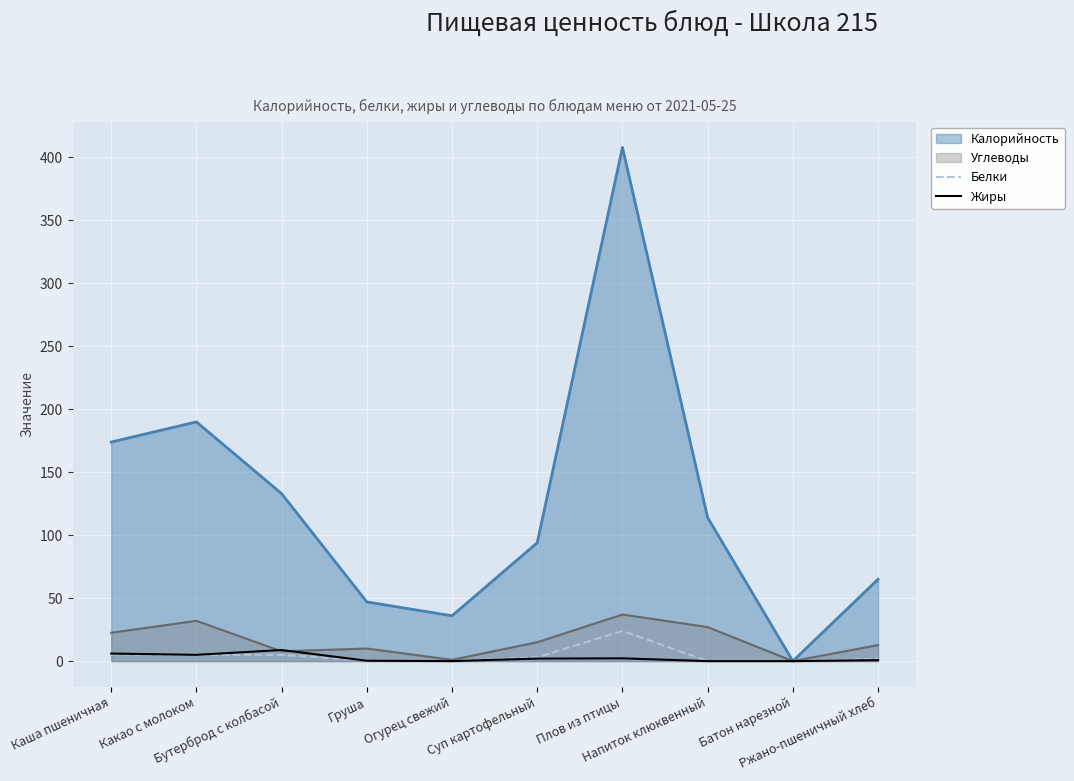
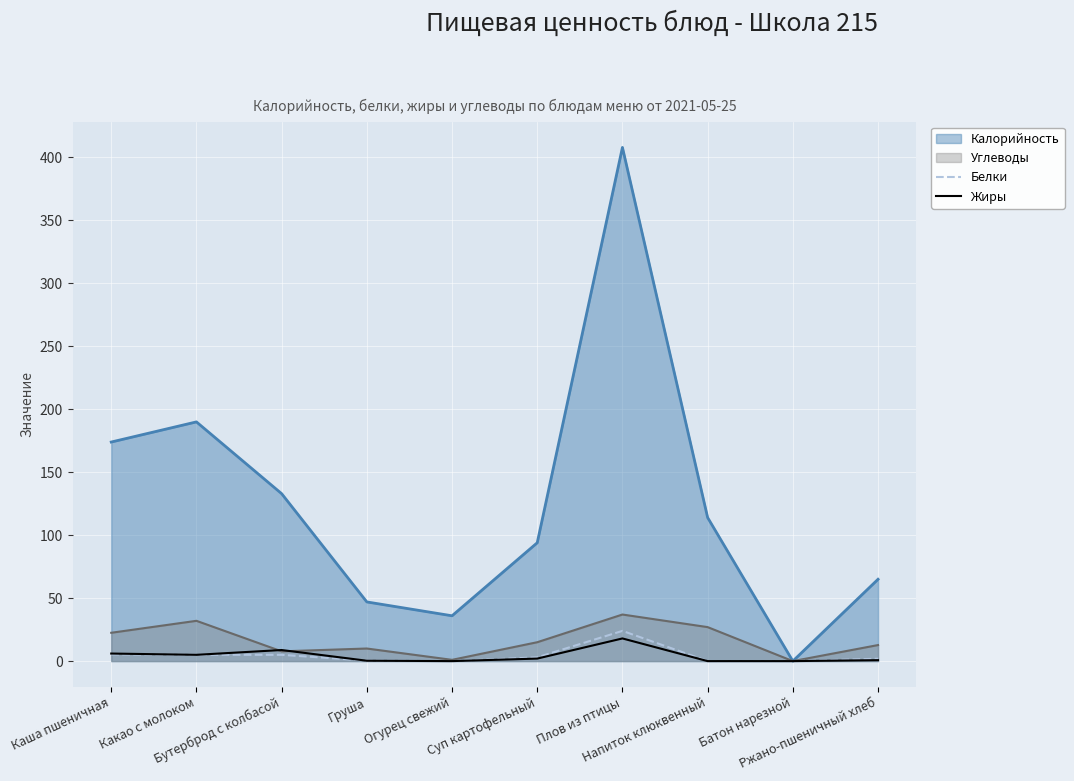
Жиры, Плов из птицы: 2 -> 18
